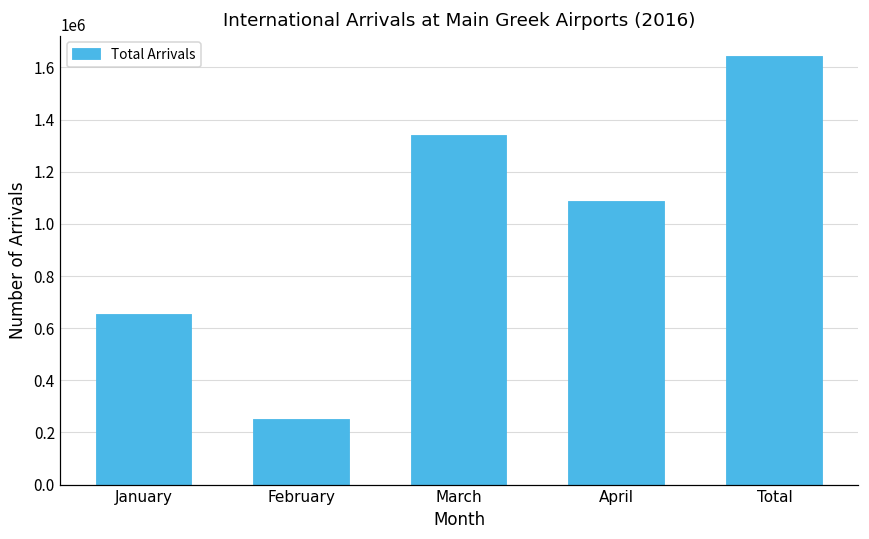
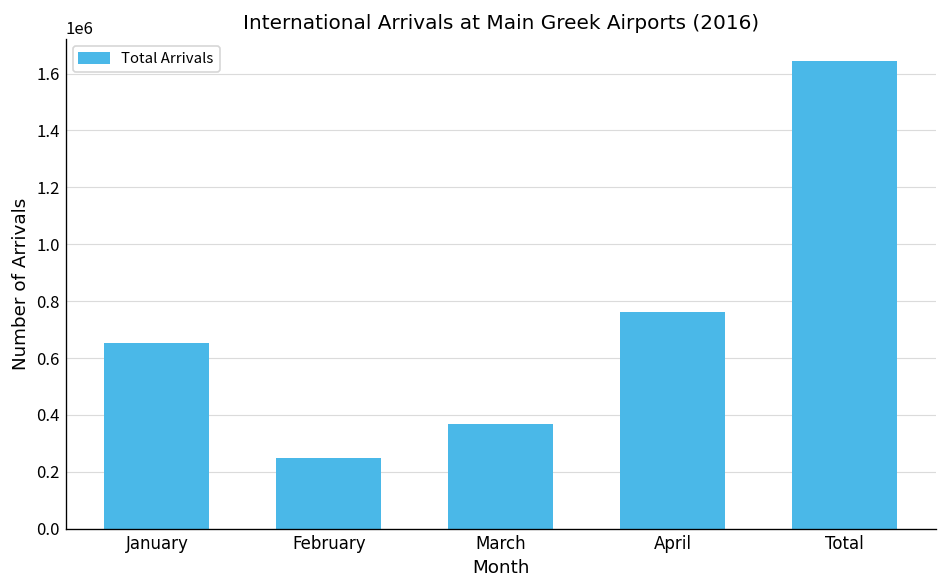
March: 1340000 -> 360000
April: 1080000 -> 760000
